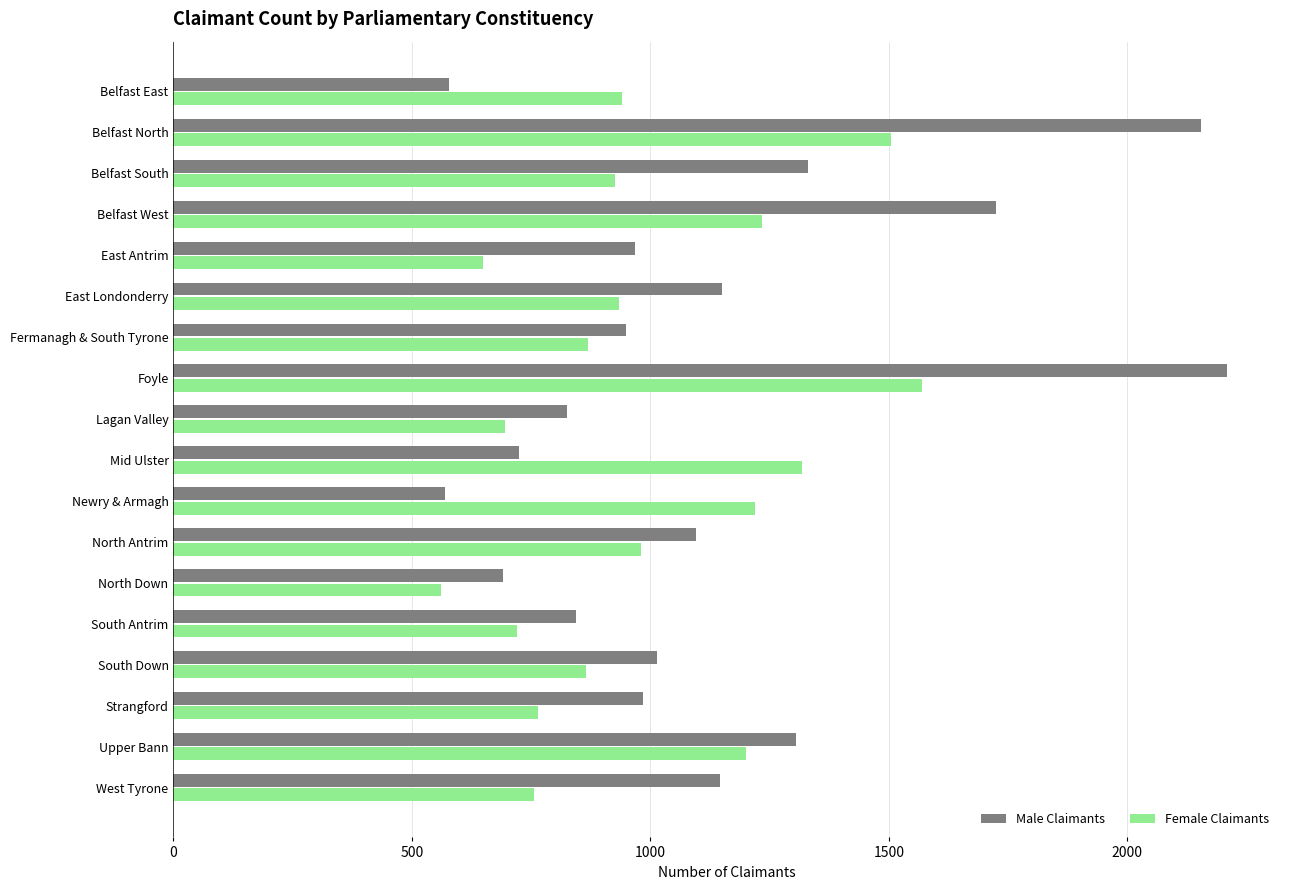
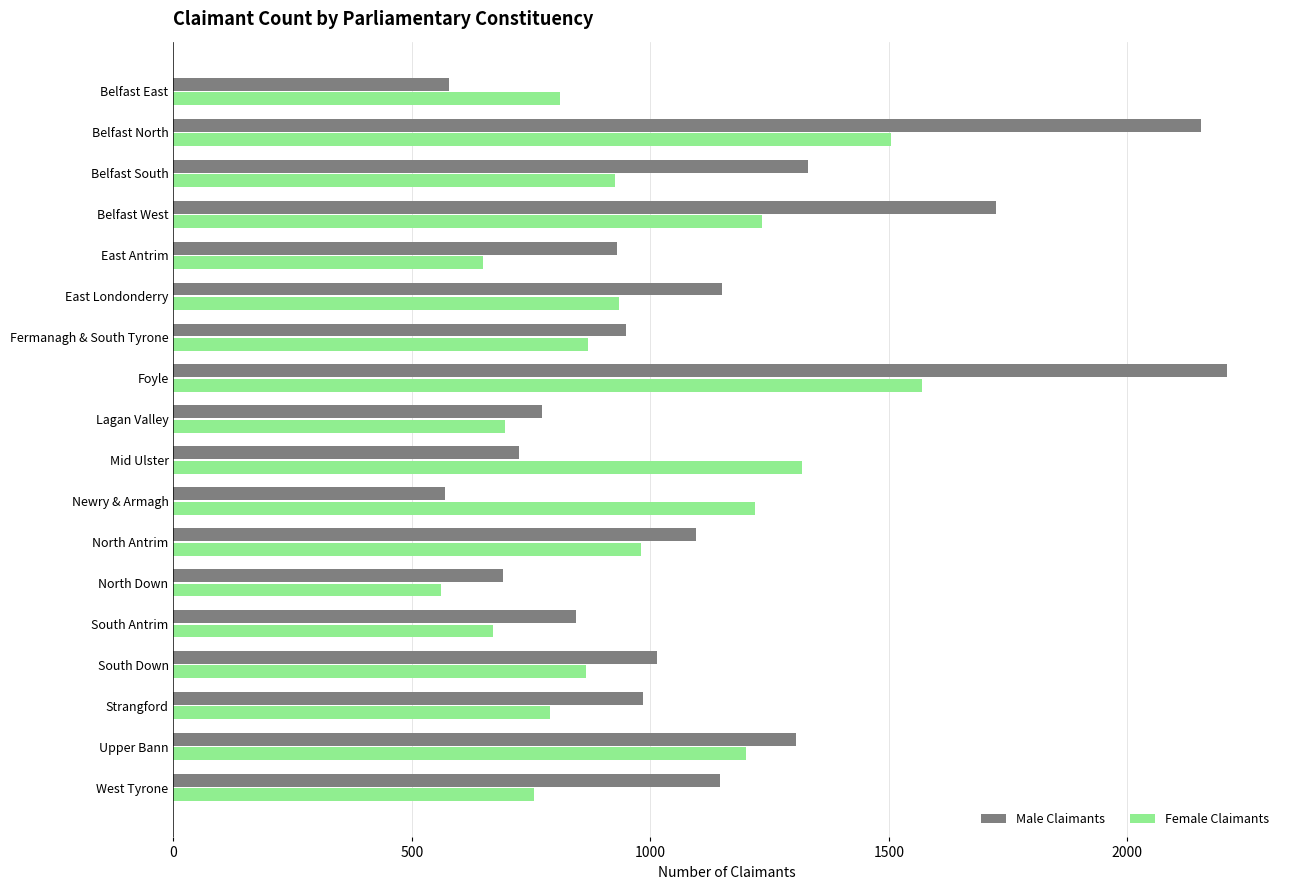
Female Claimants, Belfast East: 940 -> 810
Male Claimants, East Antrim: 970 -> 930
Male Claimants, Lagan Valley: 830 -> 770
Female Claimants, South Antrim: 720 -> 670
Female Claimants, Strangford: 770 -> 790
